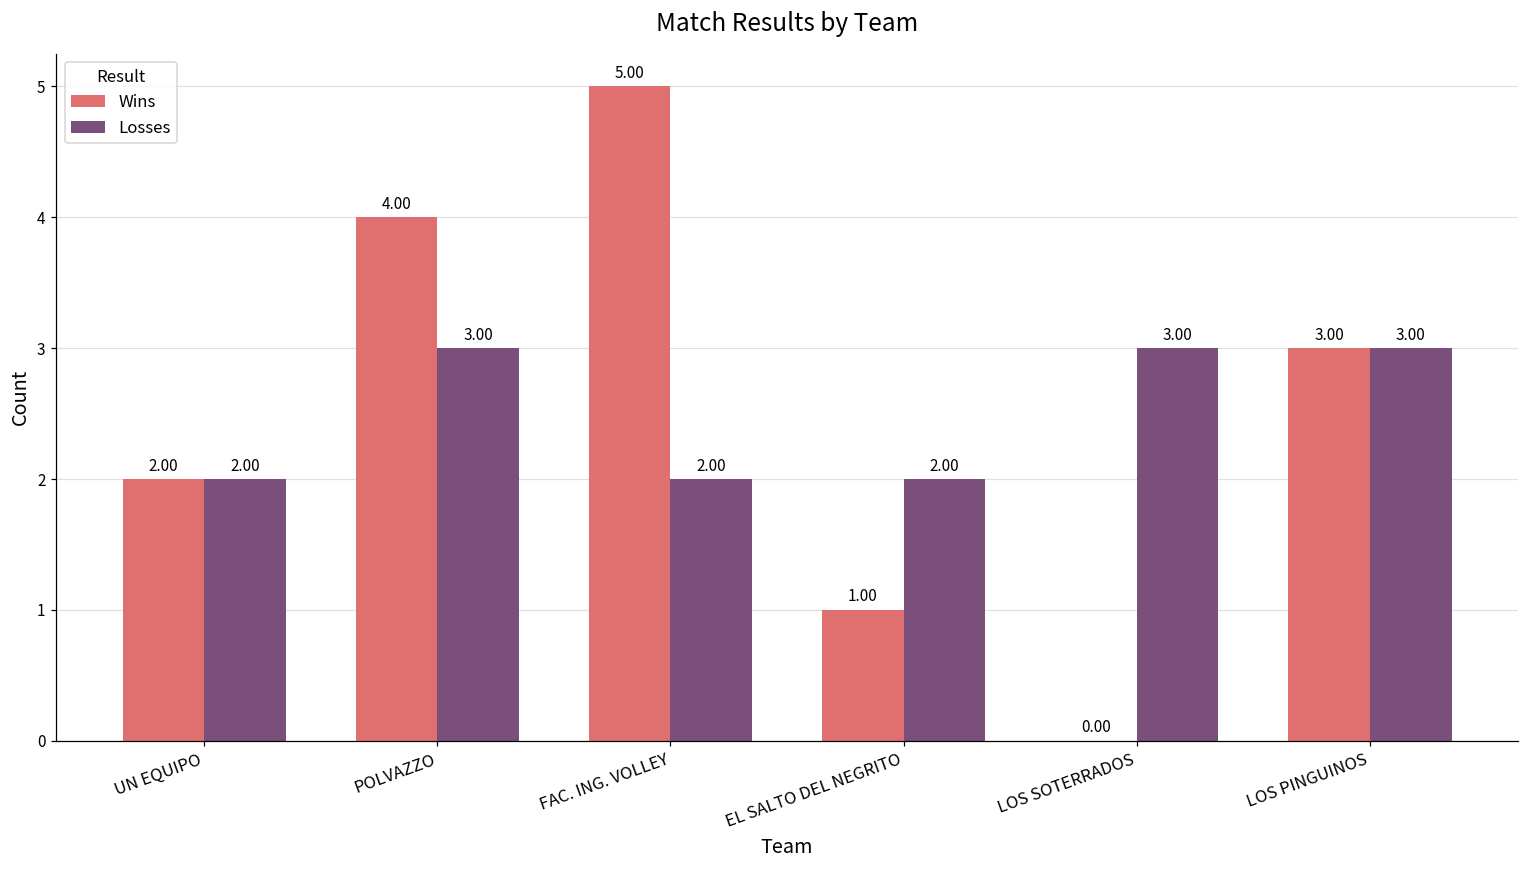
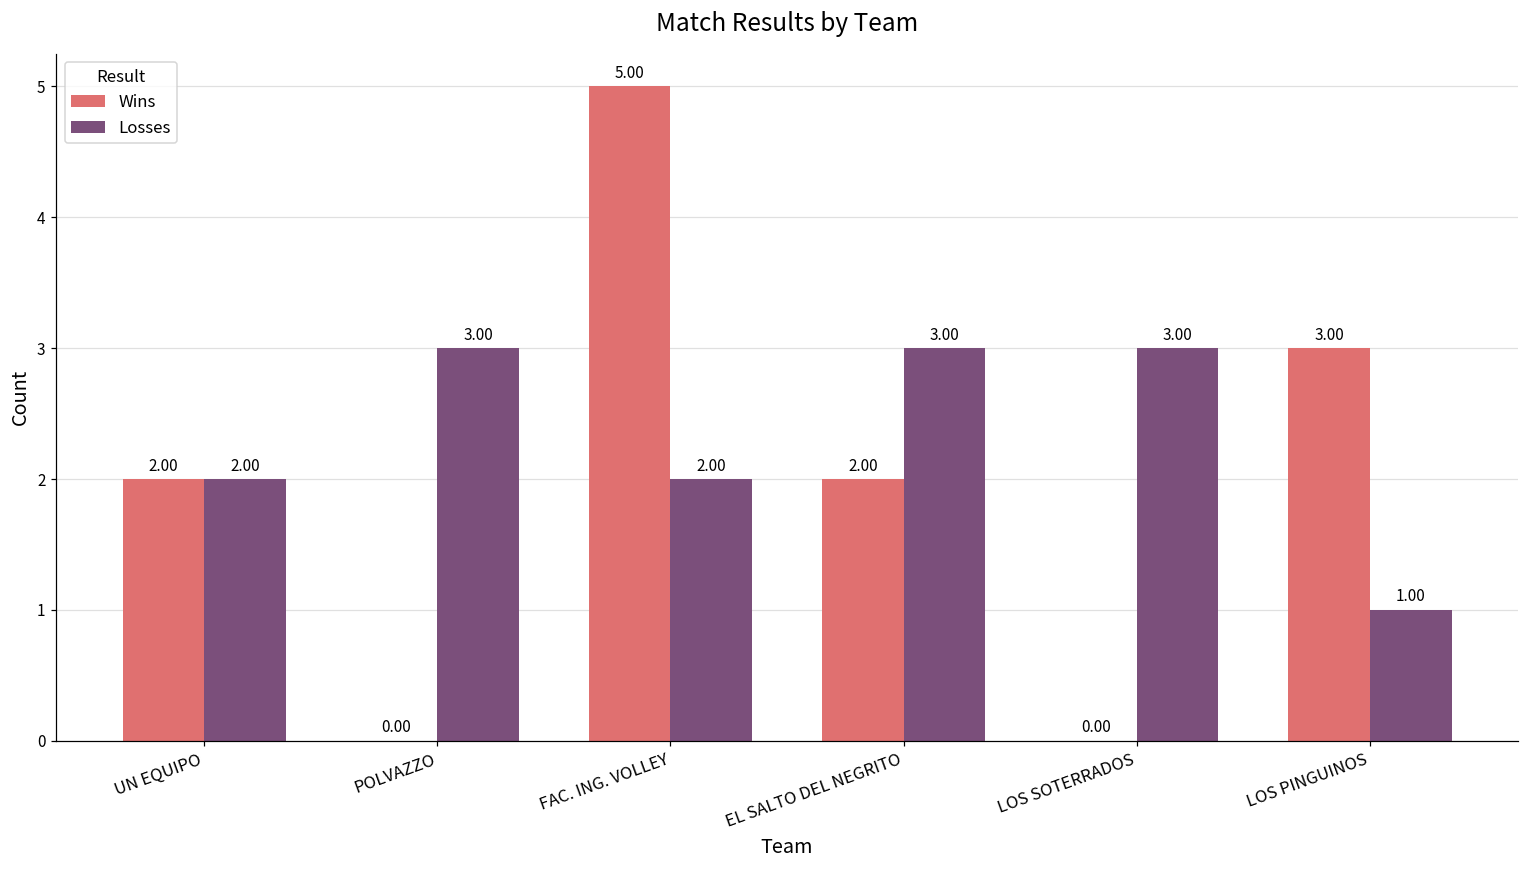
Wins, POLVAZZO: 4.00 -> 0.00
Wins, EL SALTO DEL NEGRITO: 1.00 -> 2.00
Losses, EL SALTO DEL NEGRITO: 2.00 -> 3.00
Losses, LOS PINGUINOS: 3.00 -> 1.00
